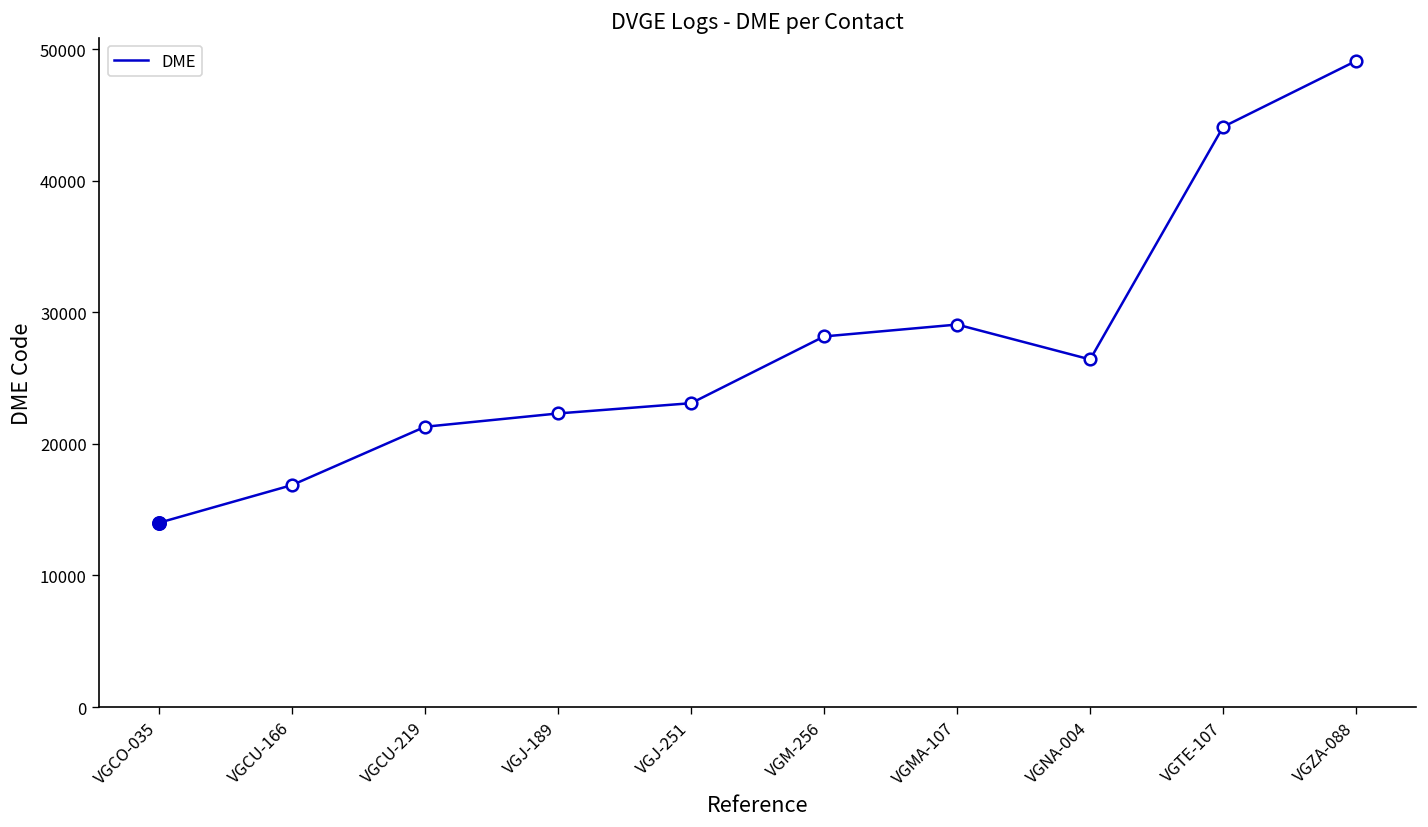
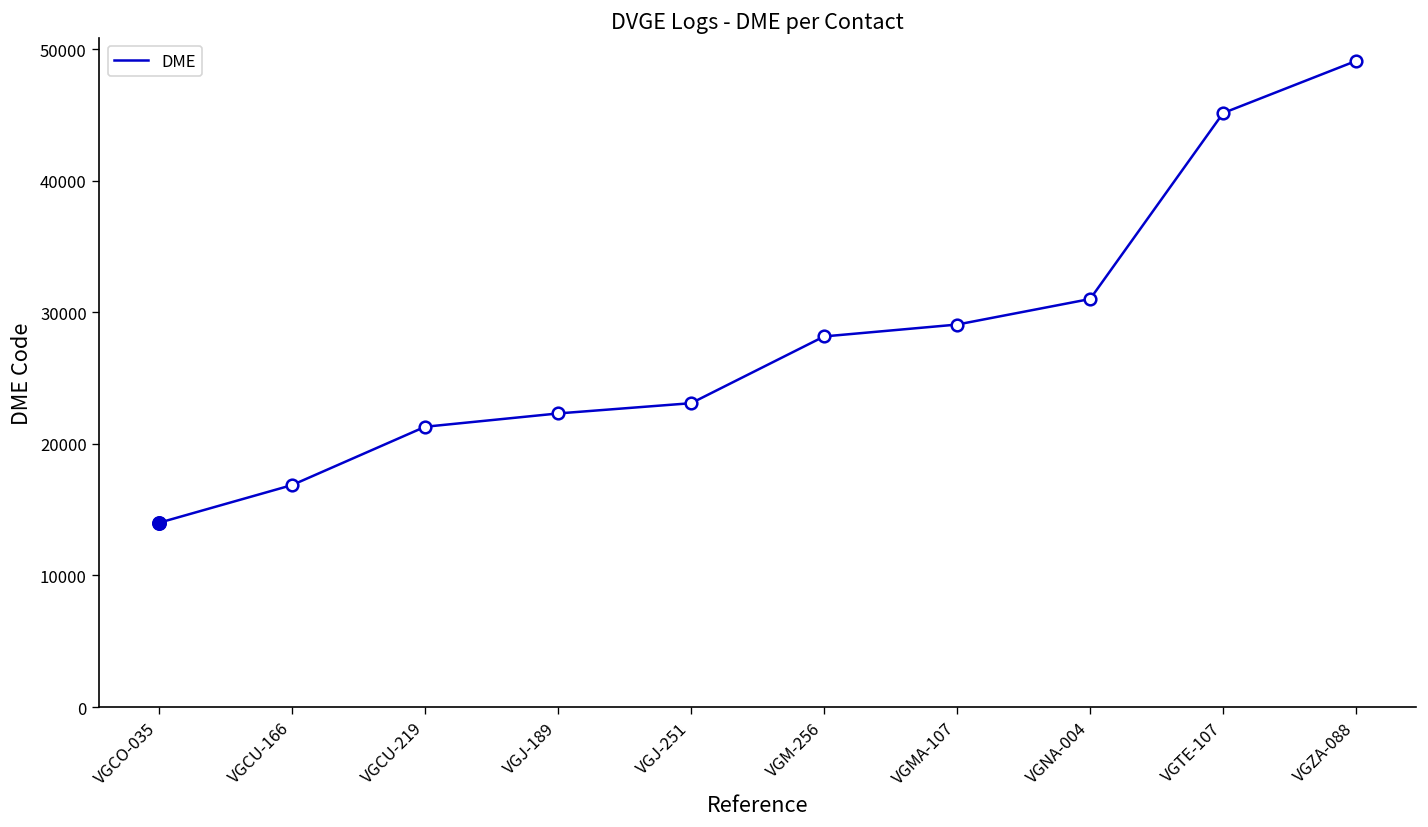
DME, VGNA-004: 26400 -> 31000
DME, VGTE-107: 44100 -> 45100
